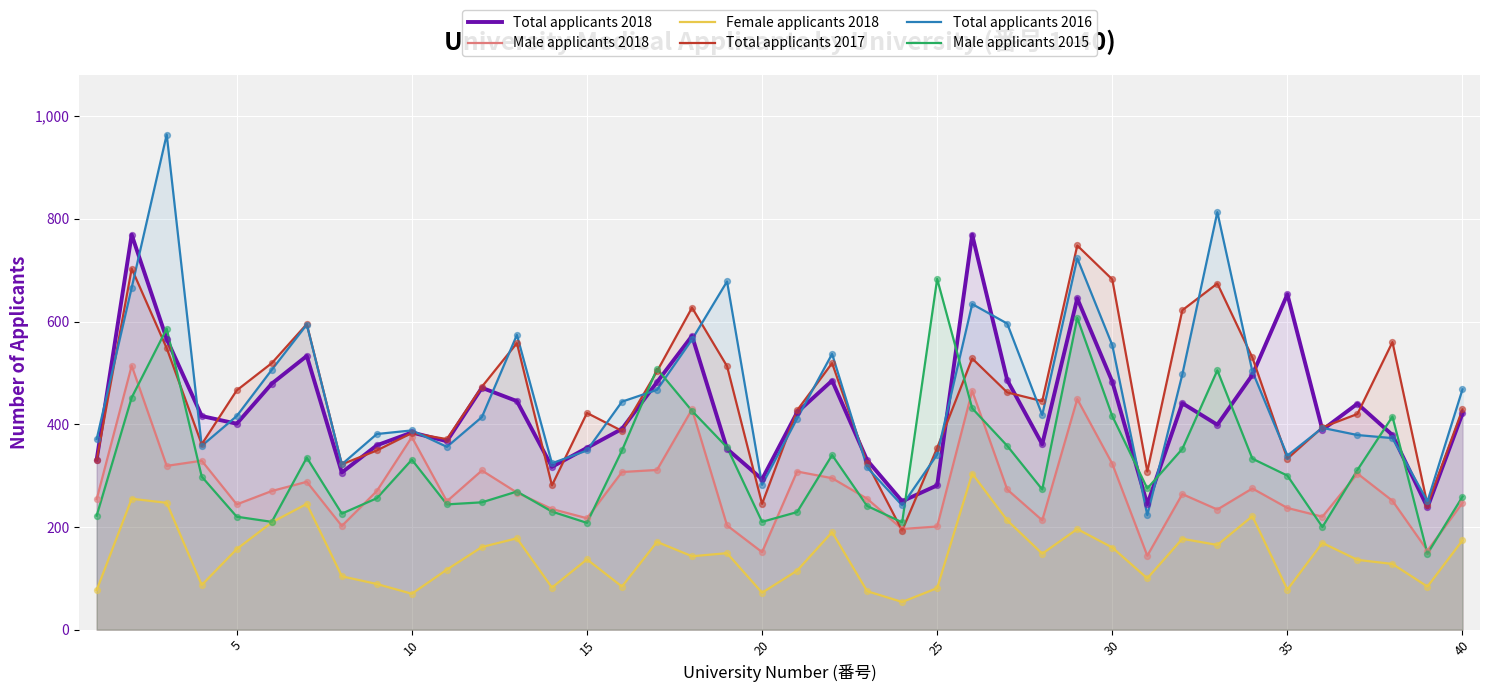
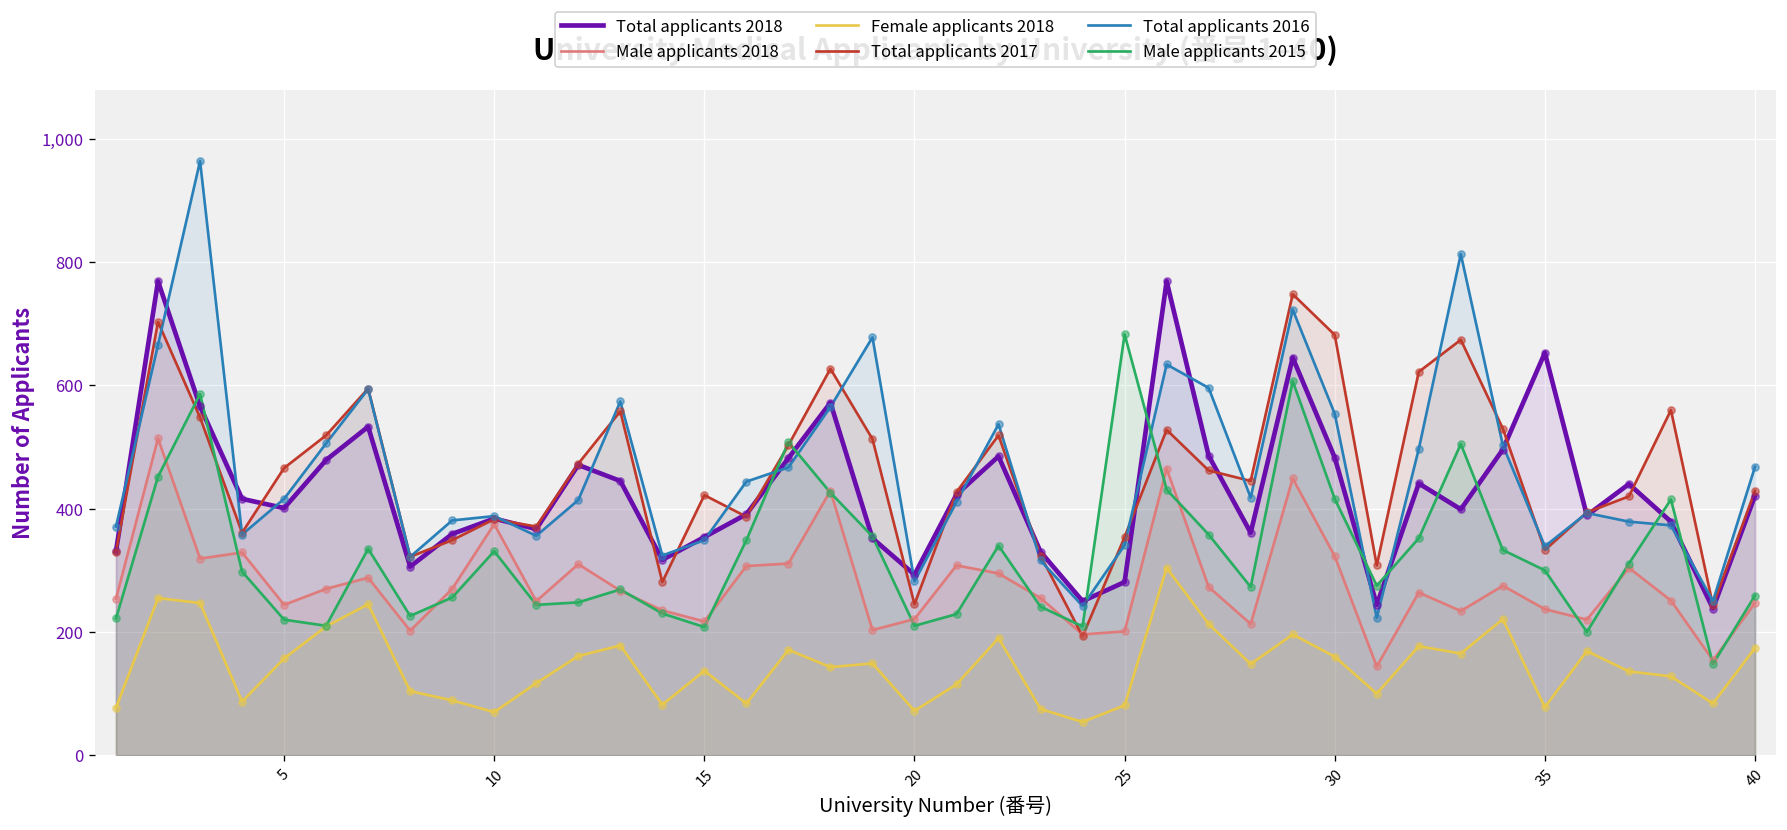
Male applicants 2018, 20: 150 -> 220
